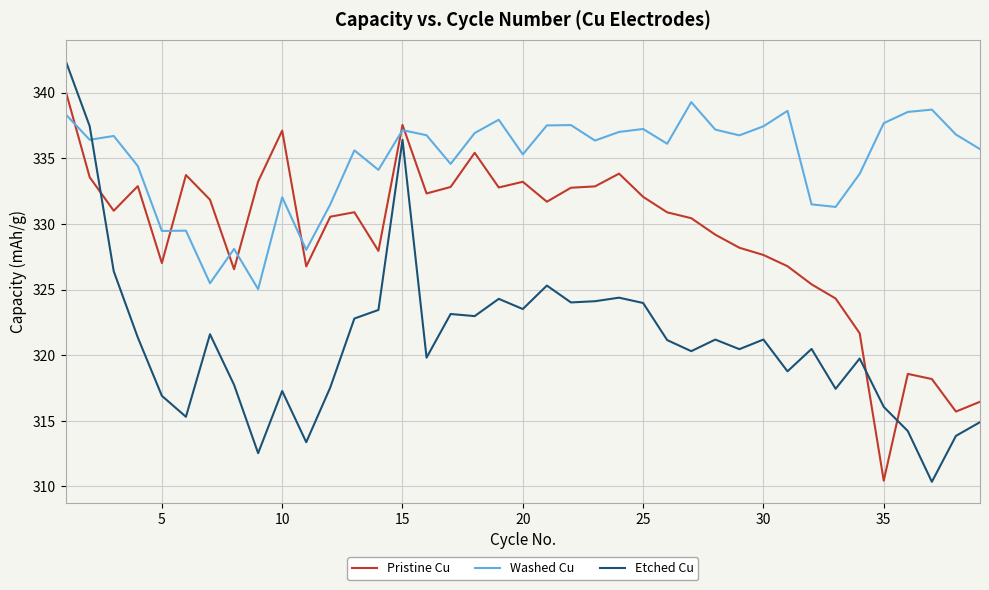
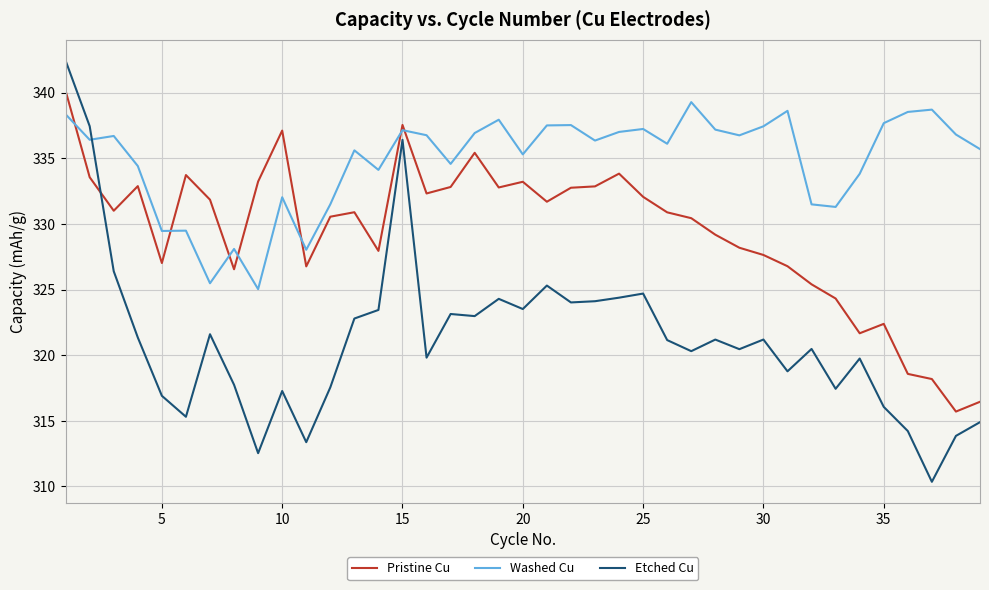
Etched Cu, 25: 324.0 -> 324.7
Pristine Cu, 35: 310.4 -> 322.4
